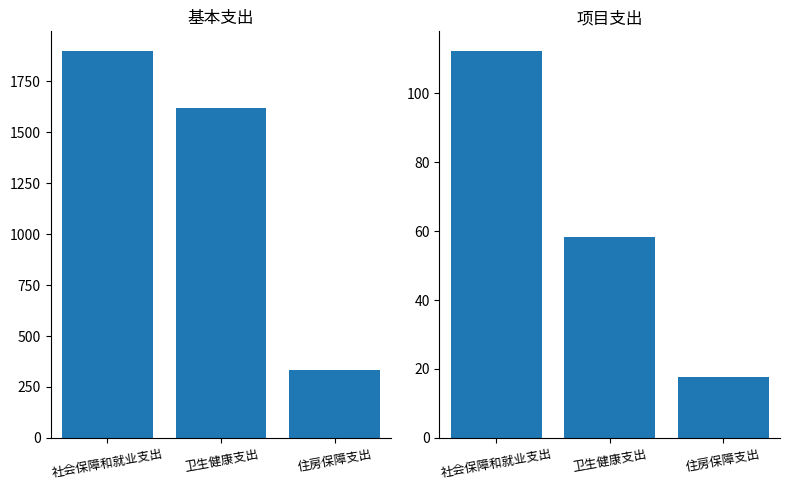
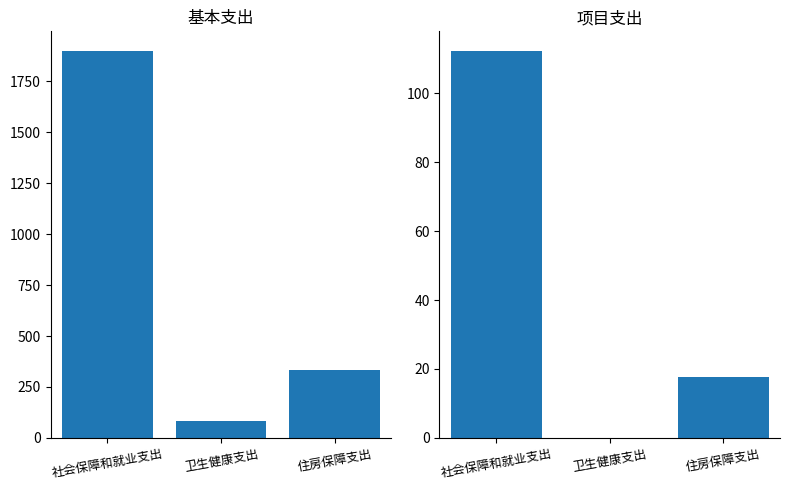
基本支出, 卫生健康支出: 1620 -> 80
项目支出, 卫生健康支出: 58 -> 0
